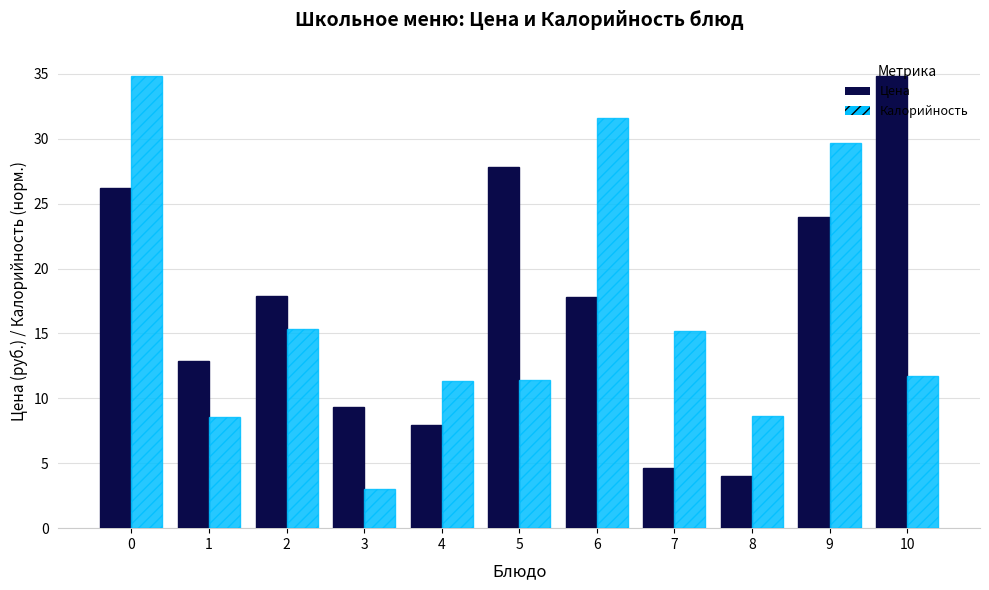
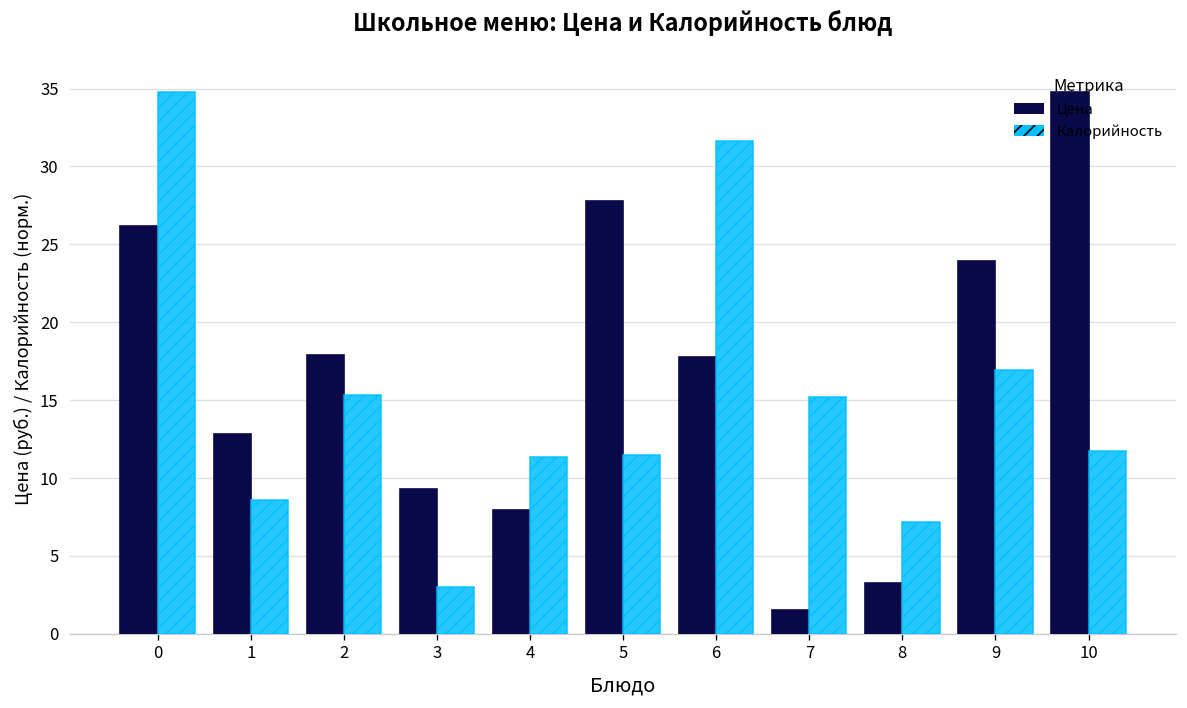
Цена, 7: 4.7 -> 1.5
Цена, 8: 4.0 -> 3.3
Калорийность, 8: 8.7 -> 7.2
Калорийность, 9: 29.7 -> 16.9
